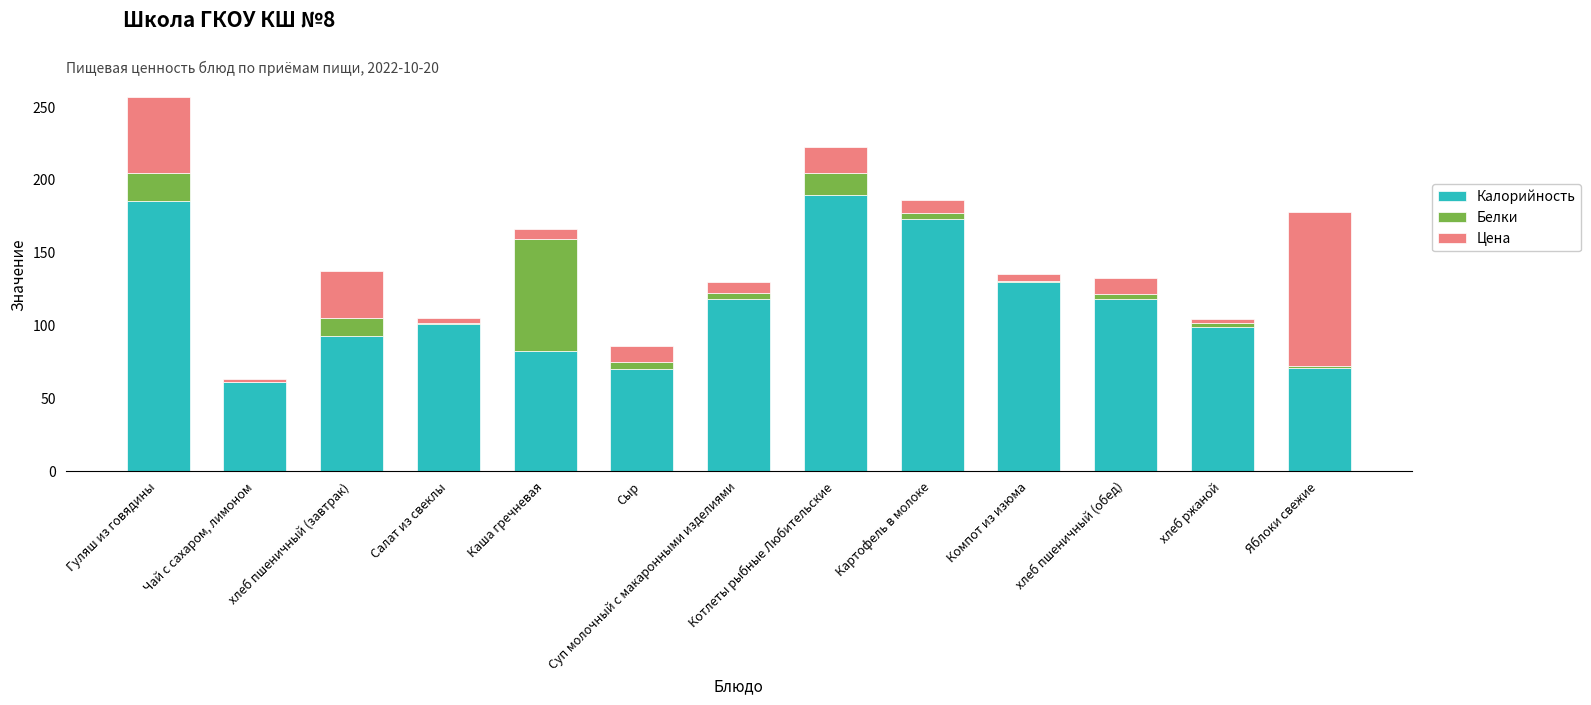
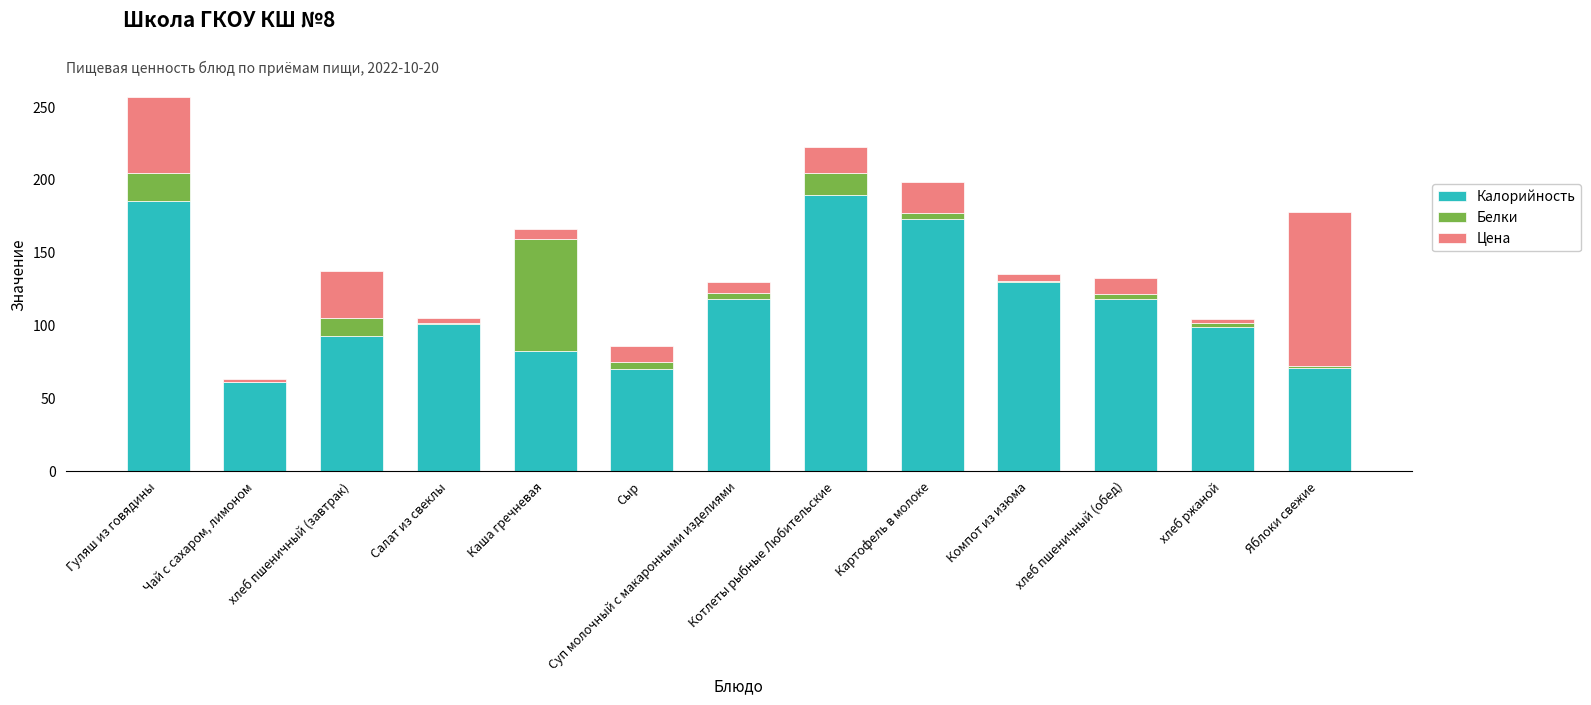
Цена, Картофель в молоке: 9 -> 22
